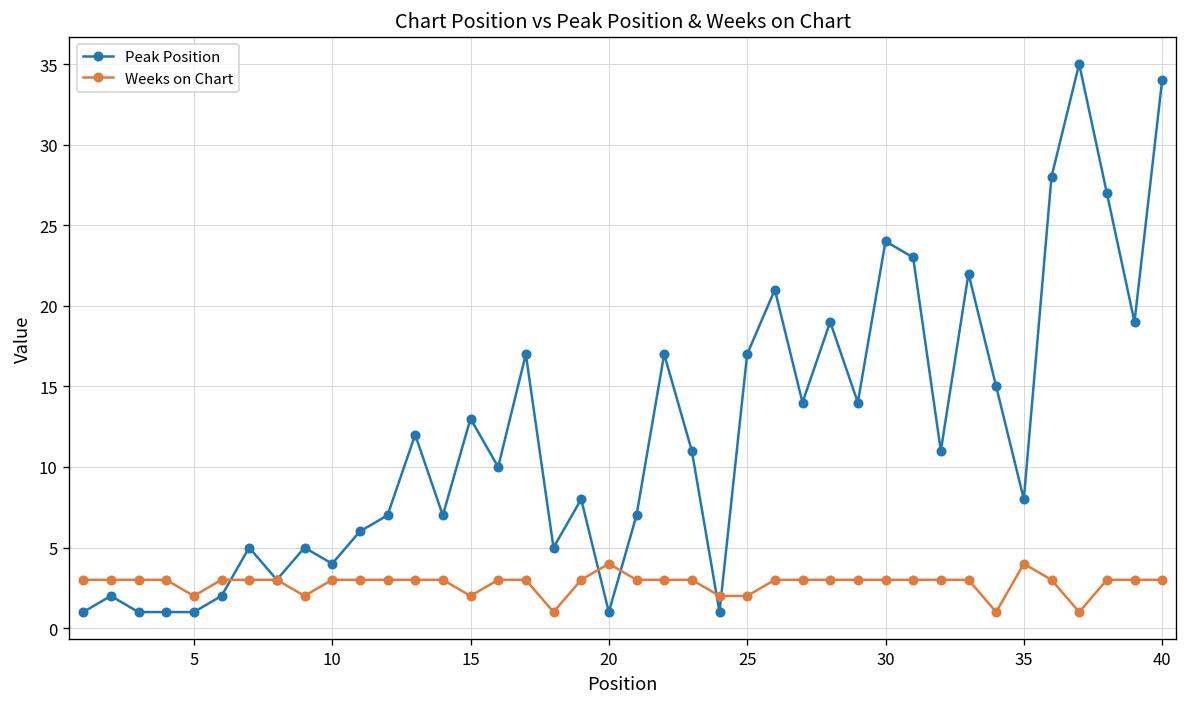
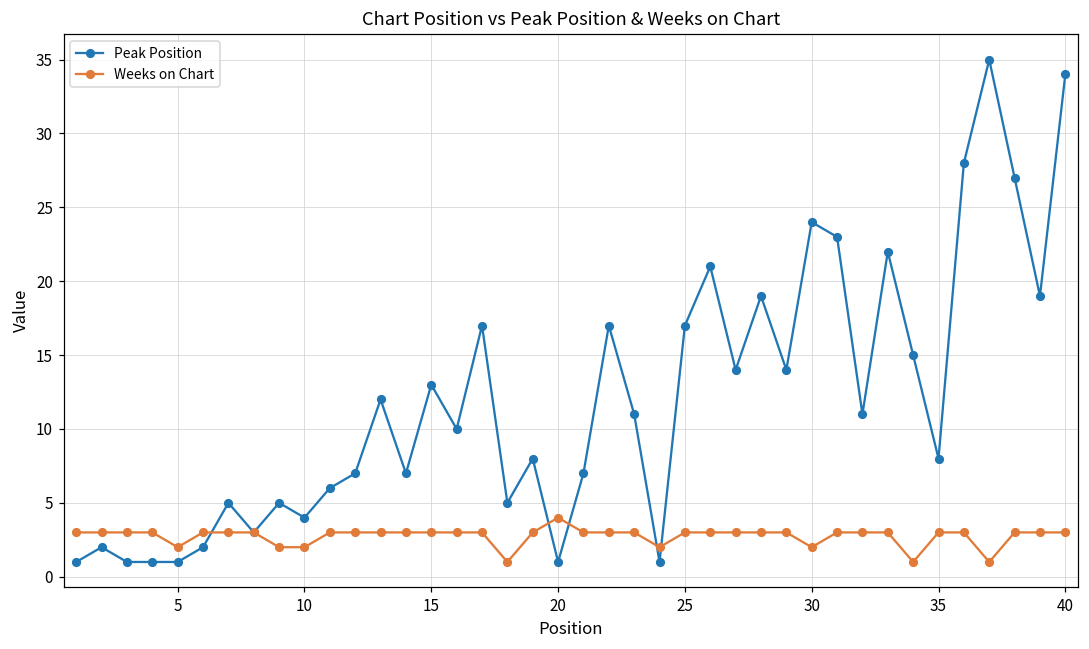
Weeks on Chart, 10: 3 -> 2
Weeks on Chart, 15: 2 -> 3
Weeks on Chart, 25: 2 -> 3
Weeks on Chart, 30: 3 -> 2
Weeks on Chart, 35: 4 -> 3
